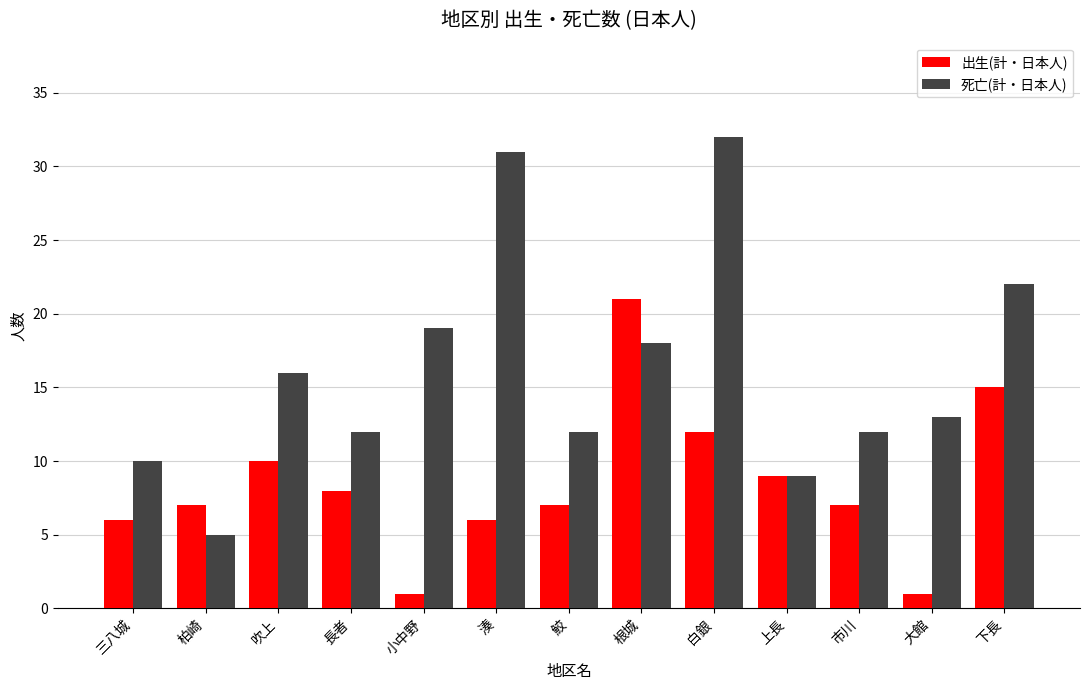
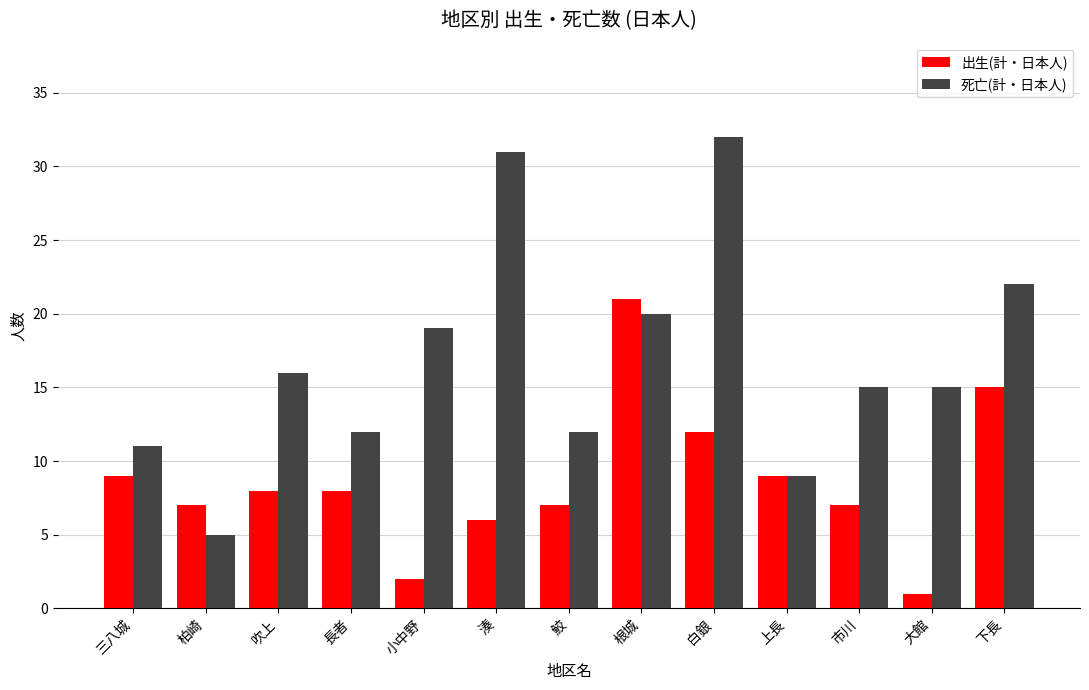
出生(計・日本人), 三八城: 6 -> 9
死亡(計・日本人), 三八城: 10 -> 11
出生(計・日本人), 吹上: 10 -> 8
出生(計・日本人), 小中野: 1 -> 2
死亡(計・日本人), 根城: 18 -> 20
死亡(計・日本人), 市川: 12 -> 15
死亡(計・日本人), 大館: 13 -> 15
